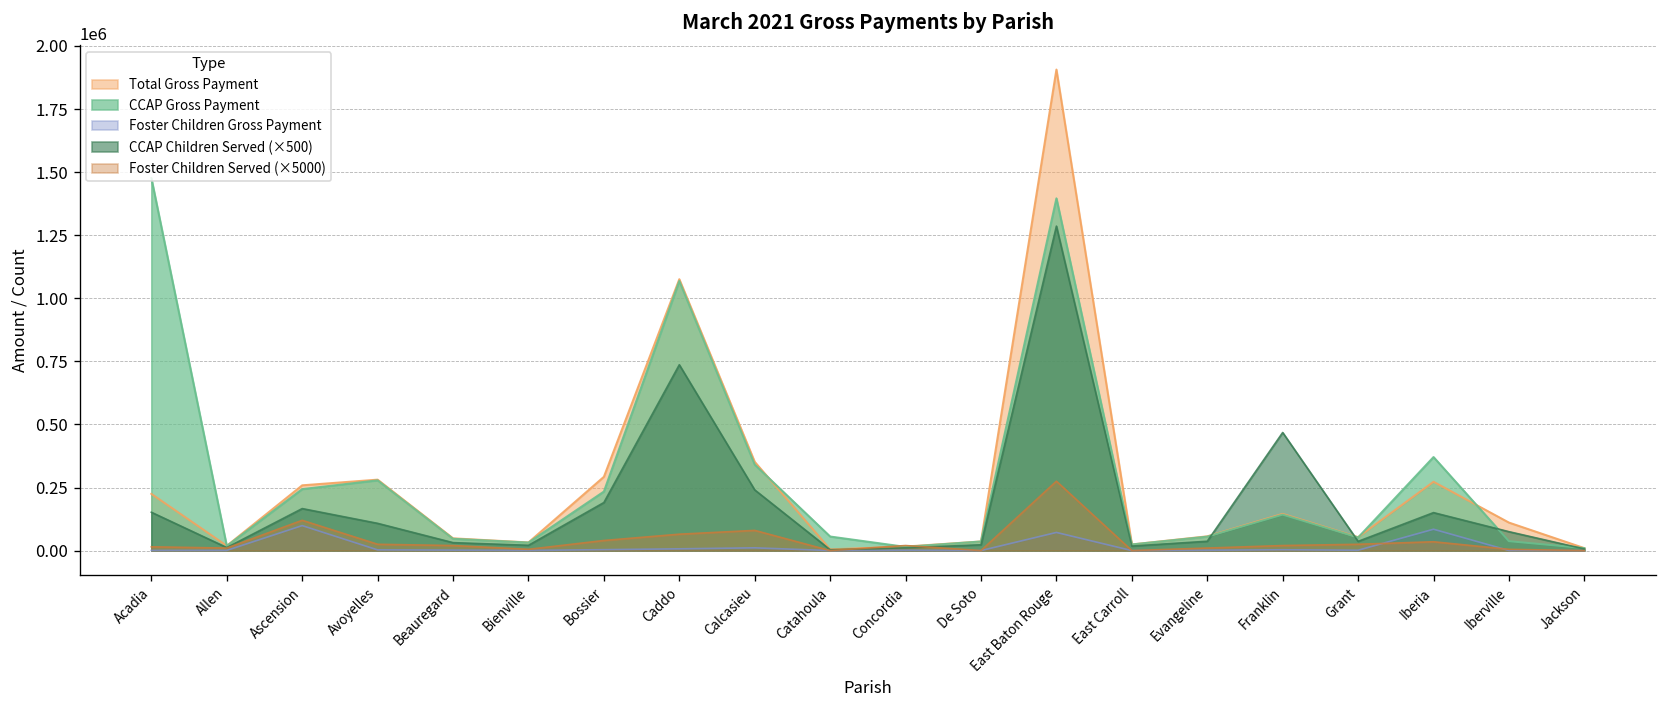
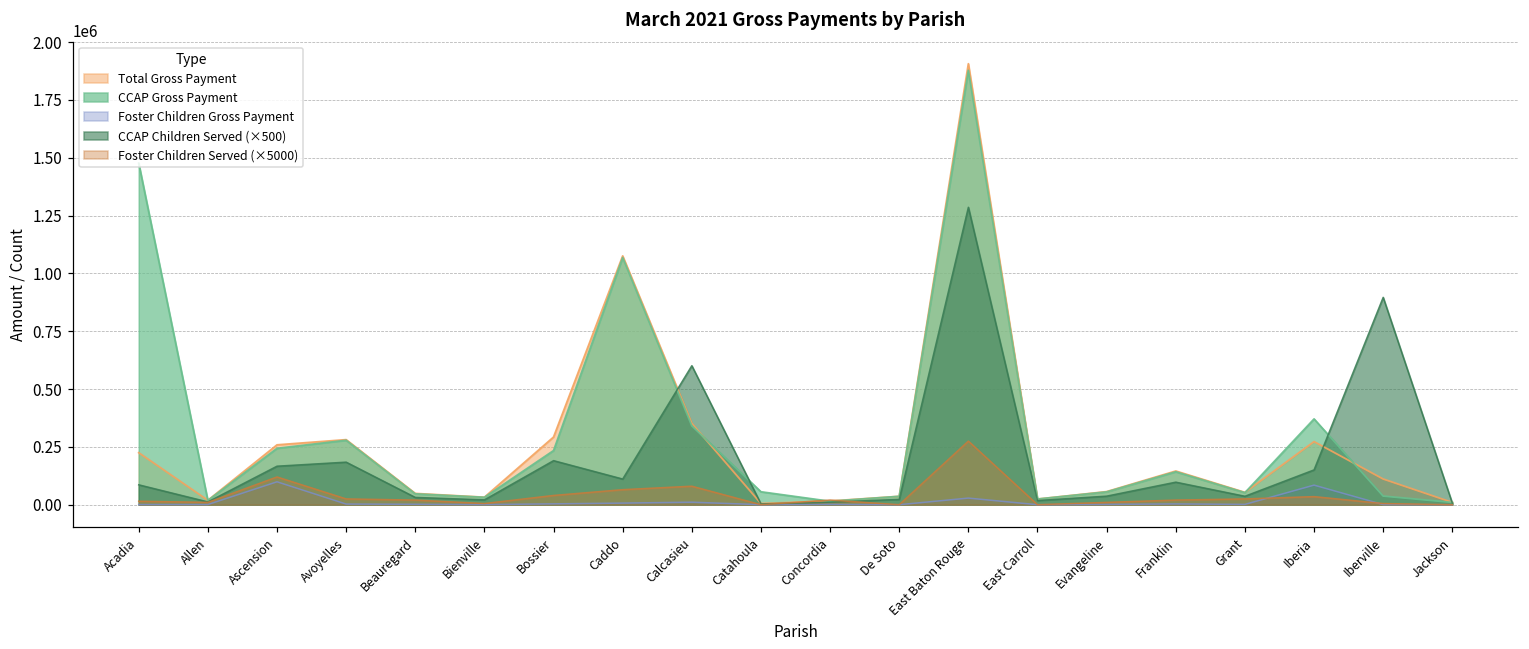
CCAP Children Served (×500), Acadia: 150000 -> 90000
CCAP Children Served (×500), Avoyelles: 110000 -> 180000
CCAP Children Served (×500), Caddo: 740000 -> 110000
CCAP Children Served (×500), Calcasieu: 240000 -> 600000
CCAP Gross Payment, East Baton Rouge: 1400000 -> 1880000
Foster Children Gross Payment, East Baton Rouge: 70000 -> 30000
CCAP Children Served (×500), Franklin: 470000 -> 100000
CCAP Children Served (×500), Iberville: 80000 -> 900000
